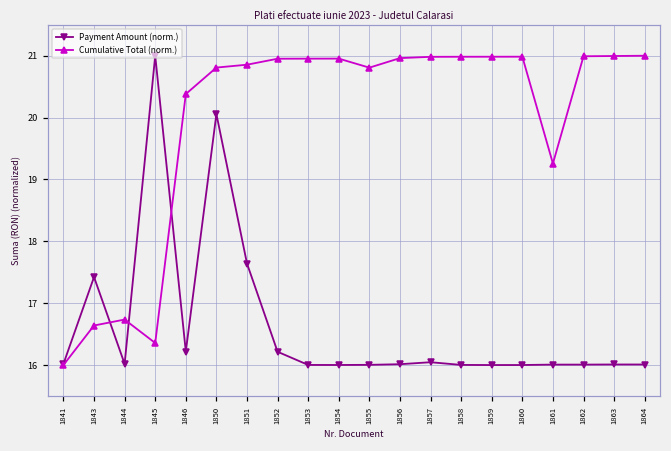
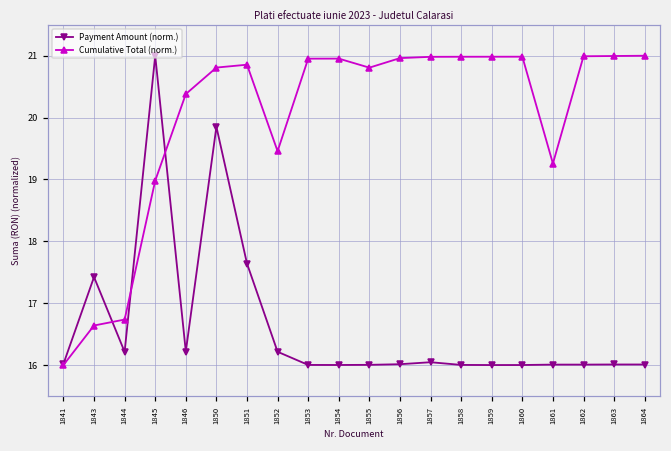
Payment Amount (norm.), 1844: 16.0 -> 16.2
Cumulative Total (norm.), 1845: 16.4 -> 19.0
Payment Amount (norm.), 1850: 20.1 -> 19.9
Cumulative Total (norm.), 1852: 21.0 -> 19.5
